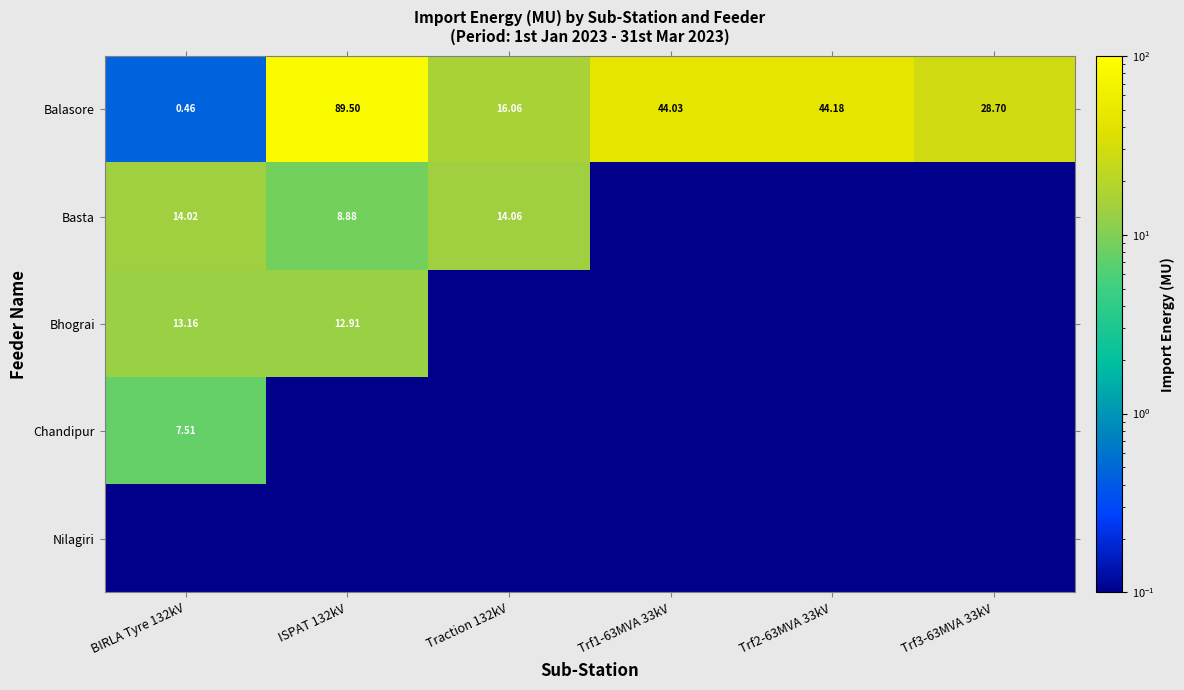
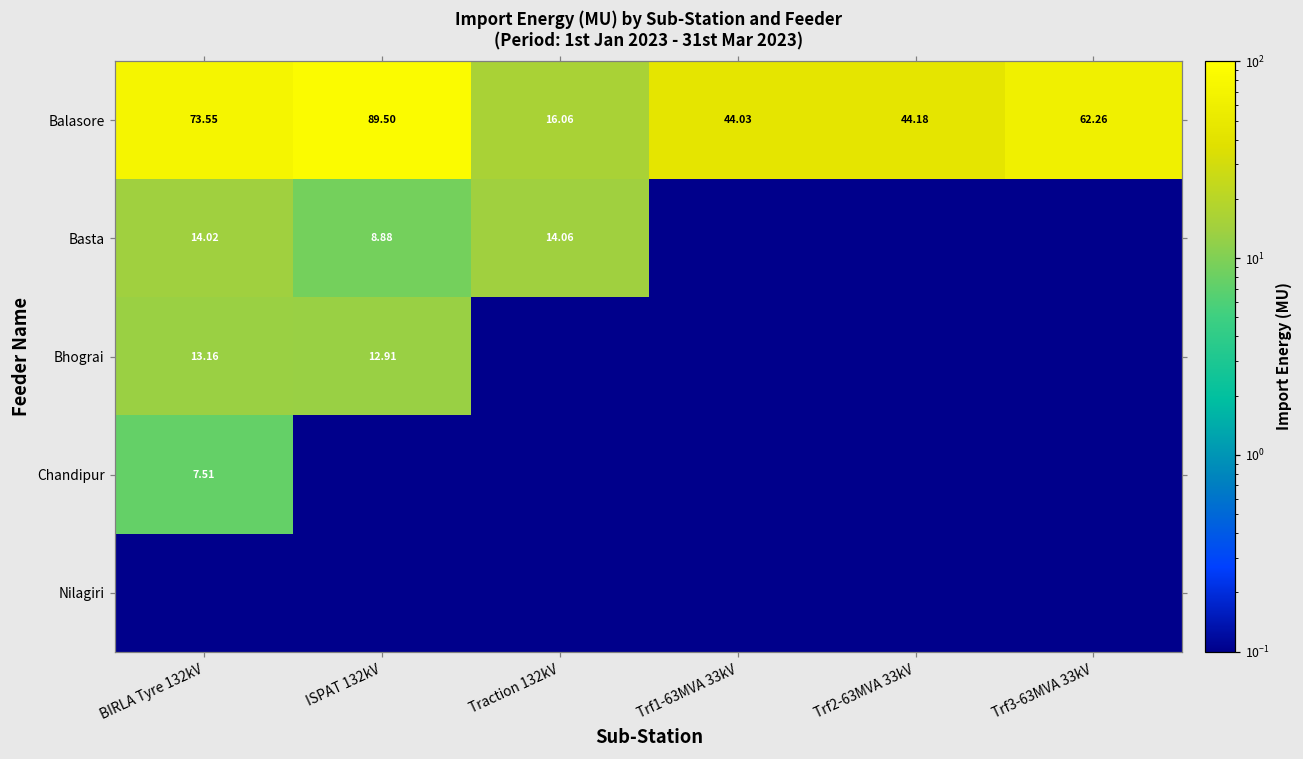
Balasore, BIRLA Tyre 132kV: 0.46 -> 73.55
Balasore, Trf3-63MVA 33kV: 28.70 -> 62.26
